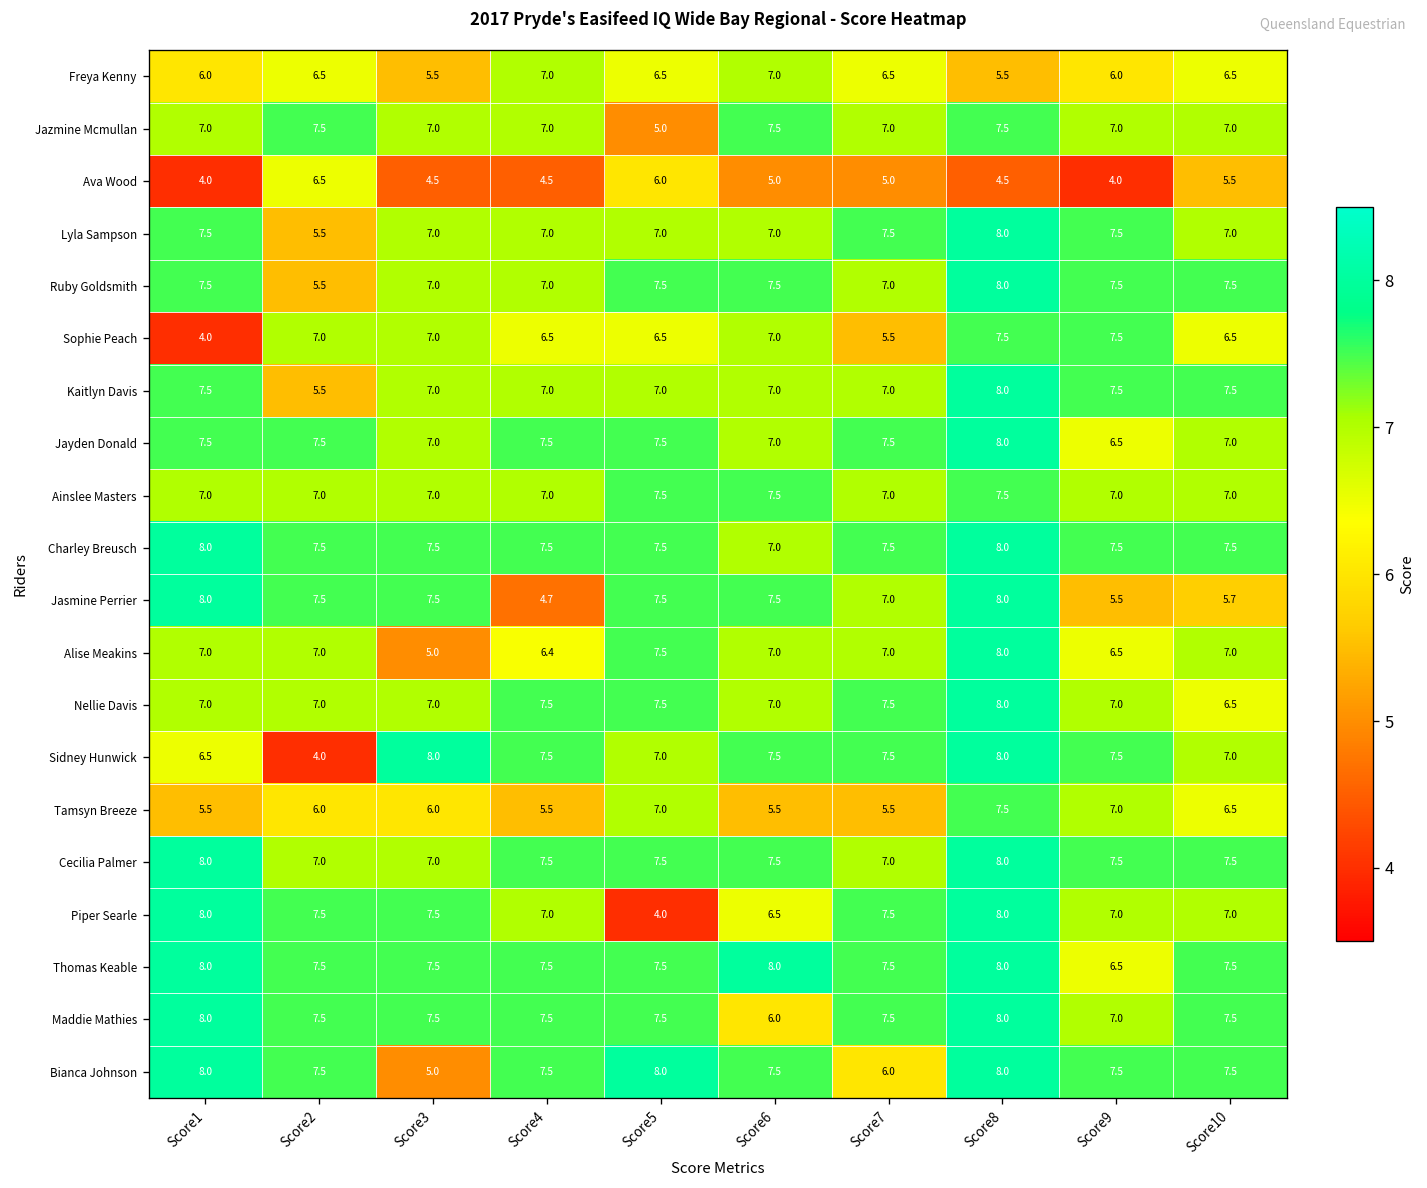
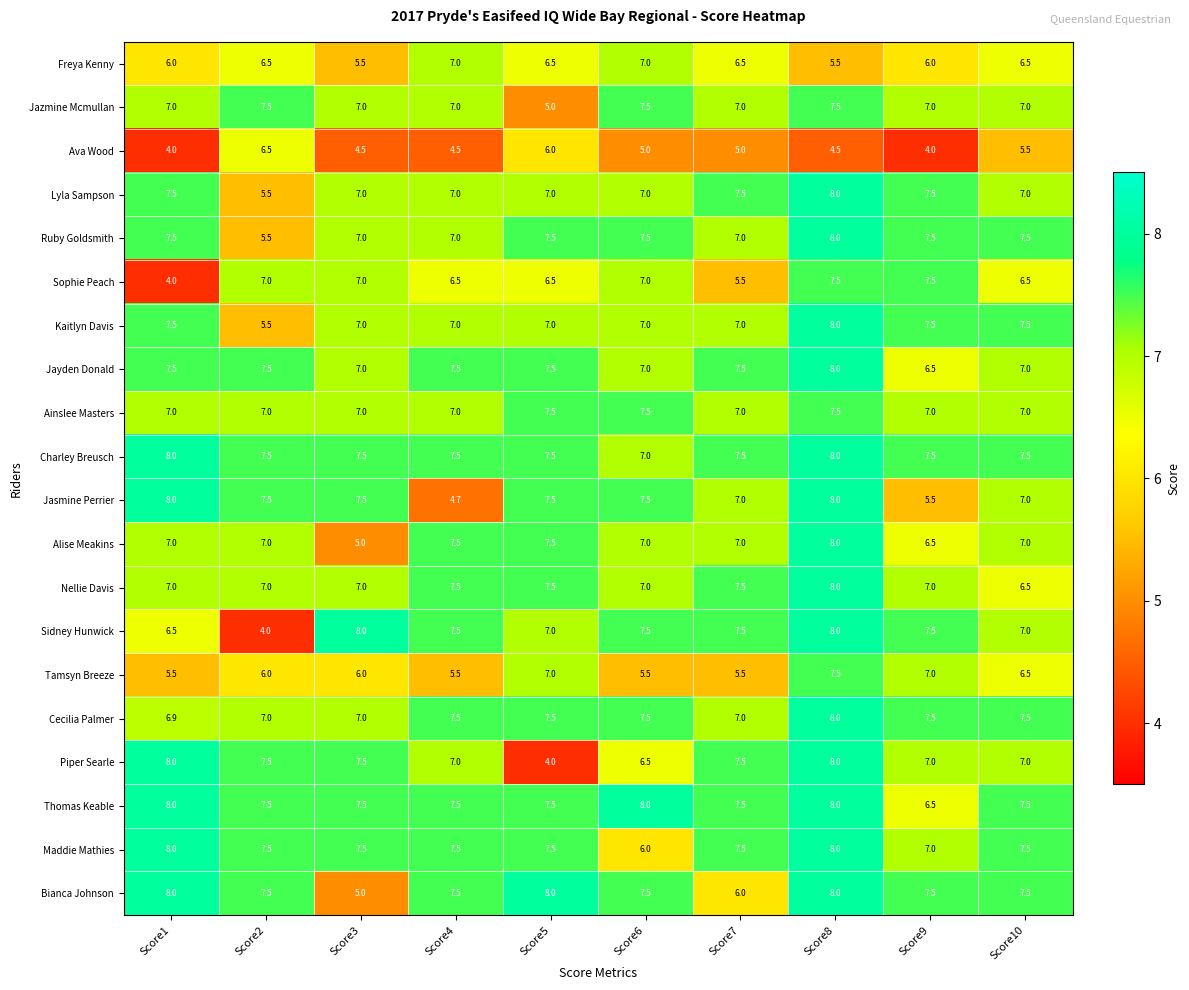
Jasmine Perrier, Score10: 5.7 -> 7.0
Alise Meakins, Score4: 6.4 -> 7.5
Cecilia Palmer, Score1: 8.0 -> 6.9
